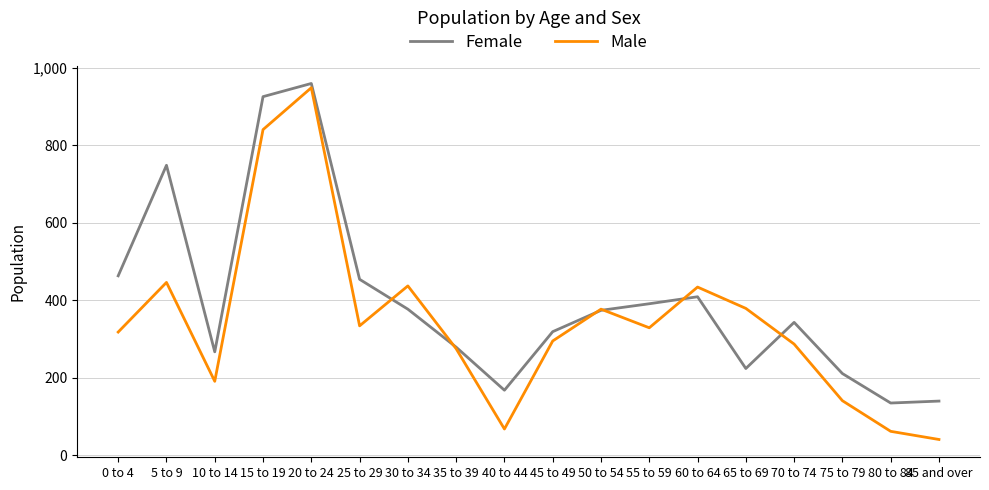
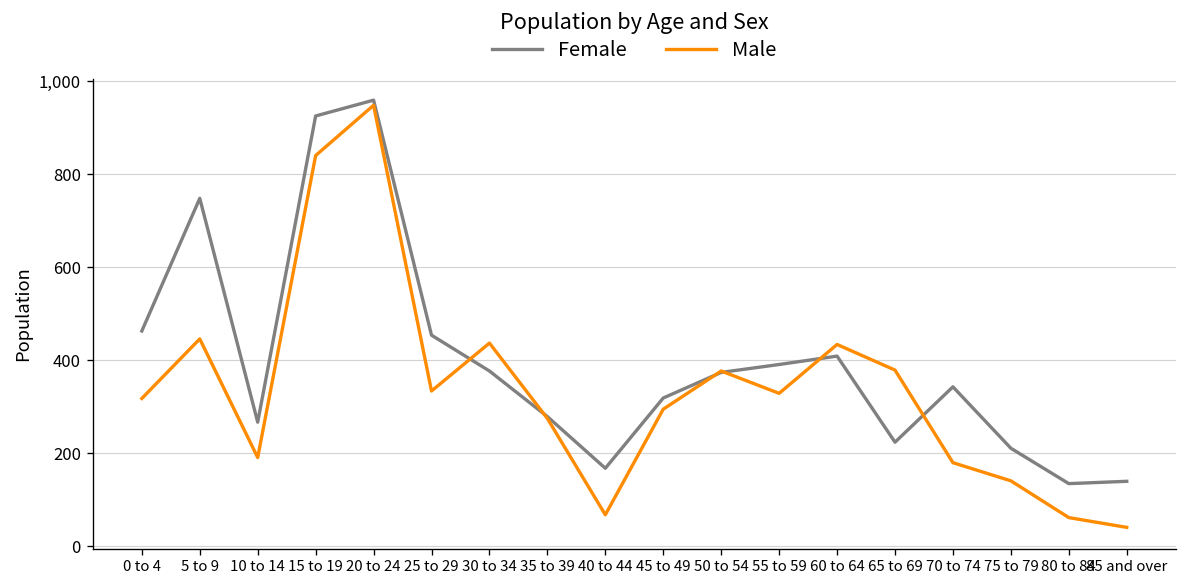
Male, 70 to 74: 290 -> 180
